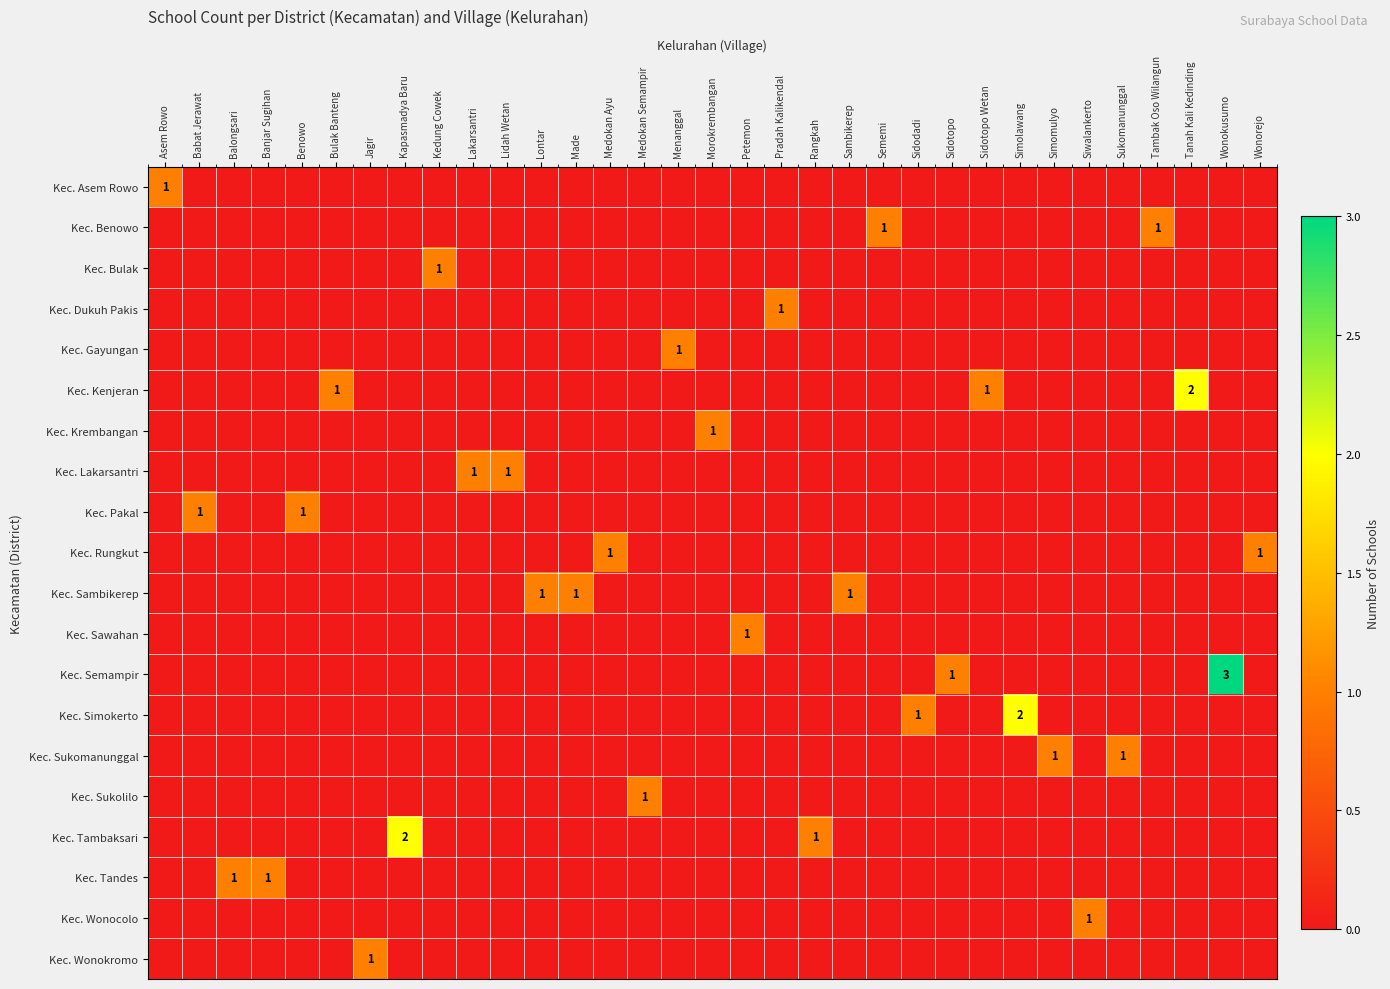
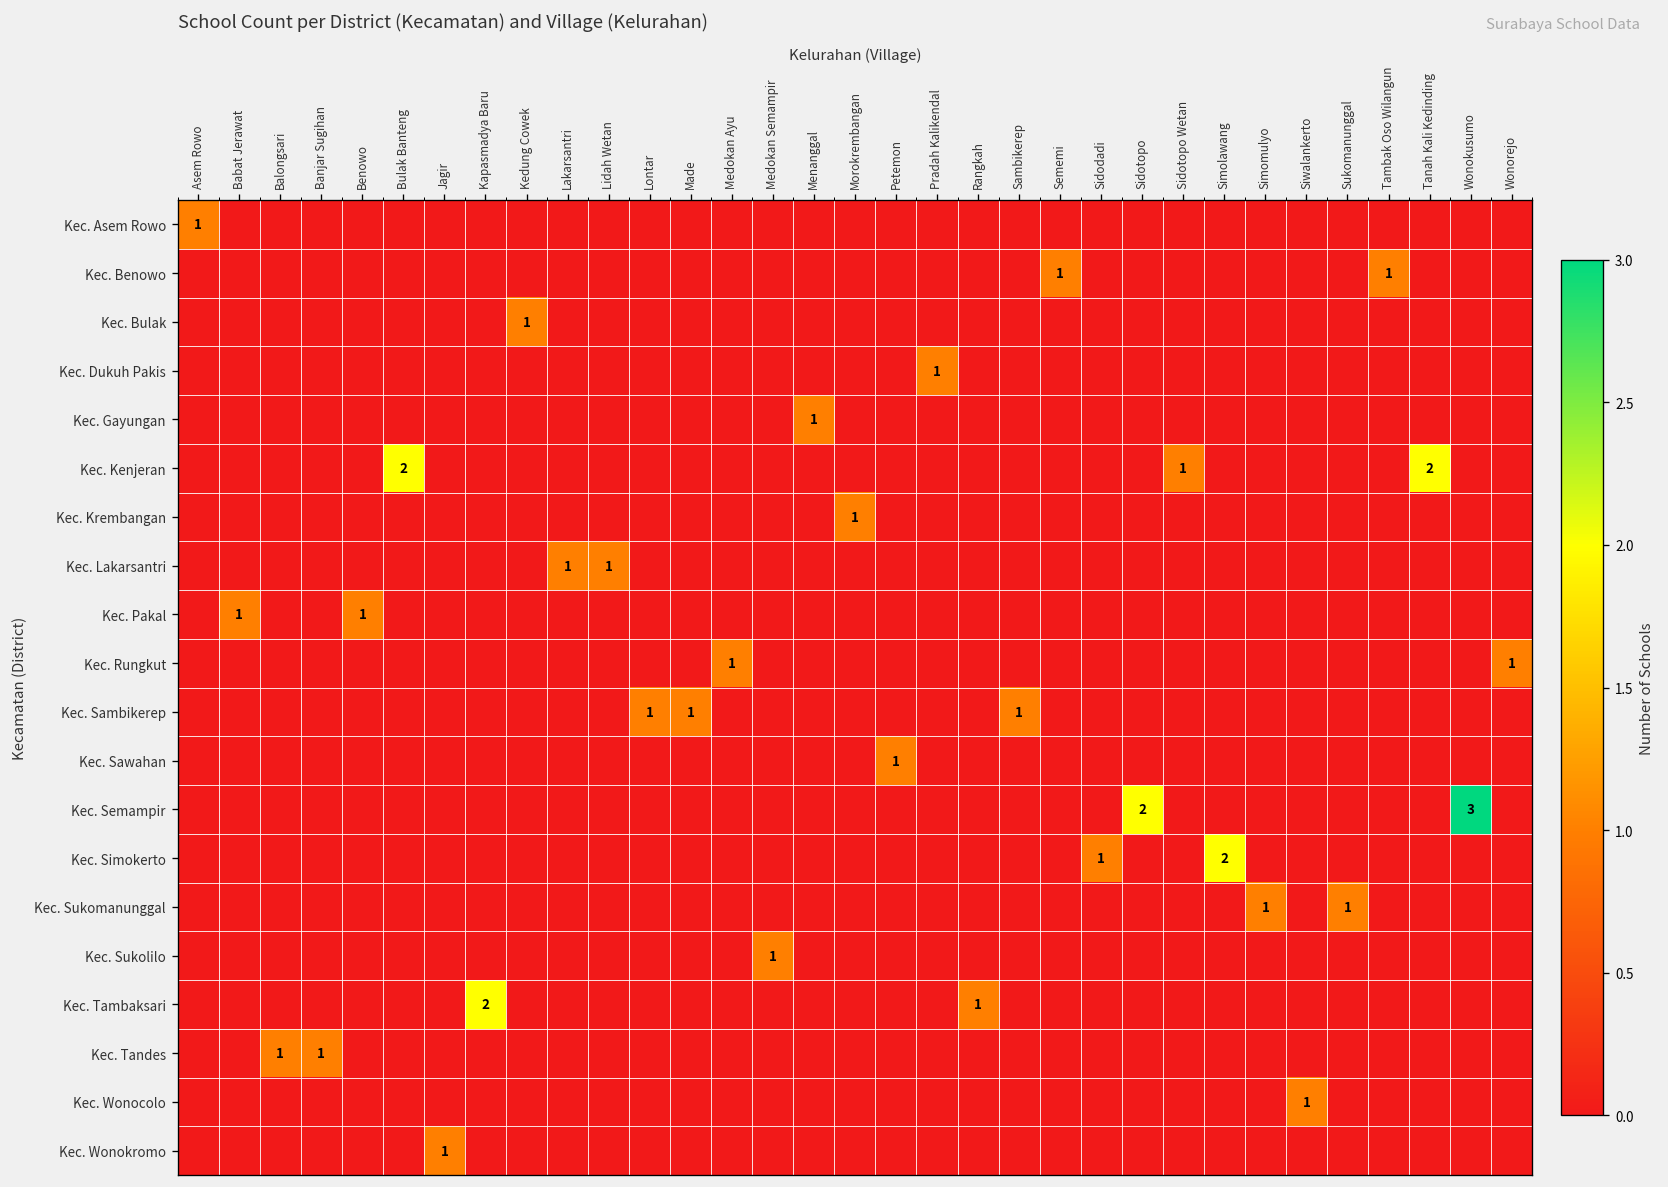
Kec. Kenjeran, Bulak Banteng: 1 -> 2
Kec. Semampir, Sidotopo: 1 -> 2
